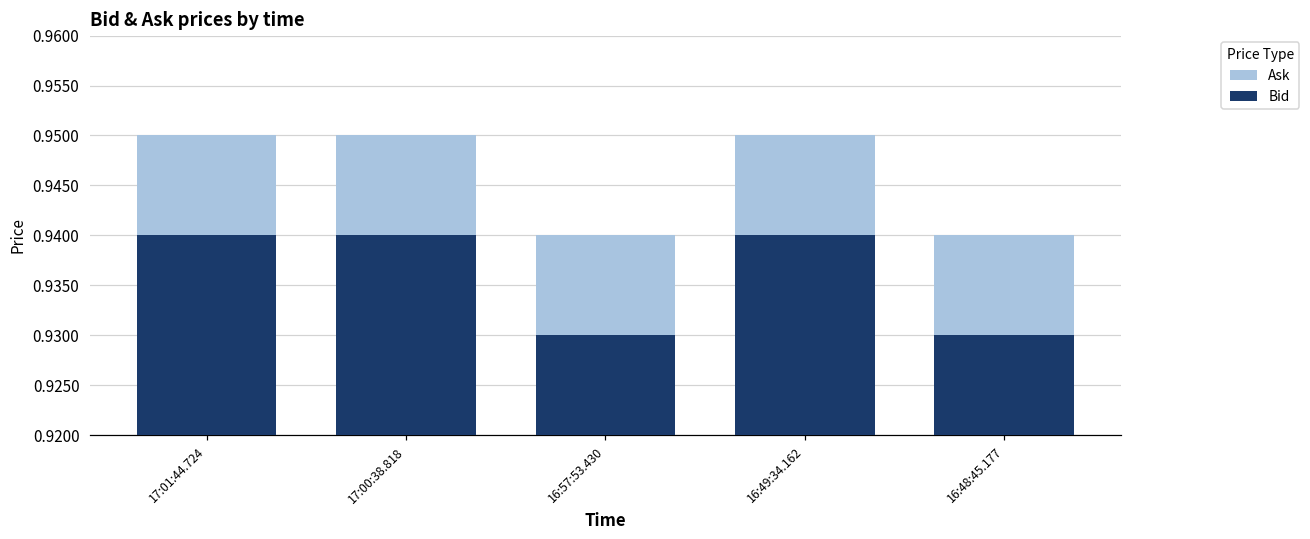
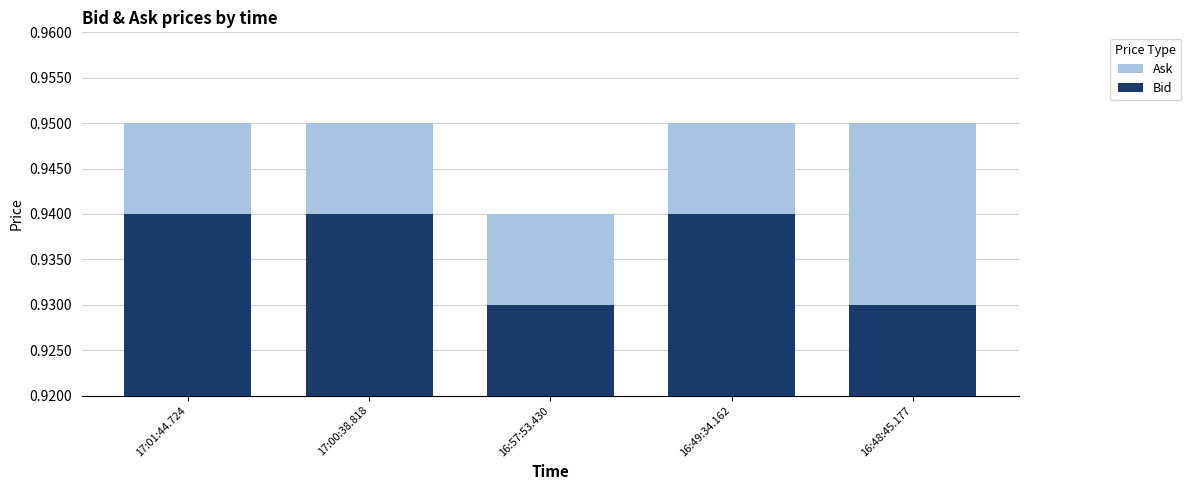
Ask, 16:48:45.177: 0.94 -> 0.95
